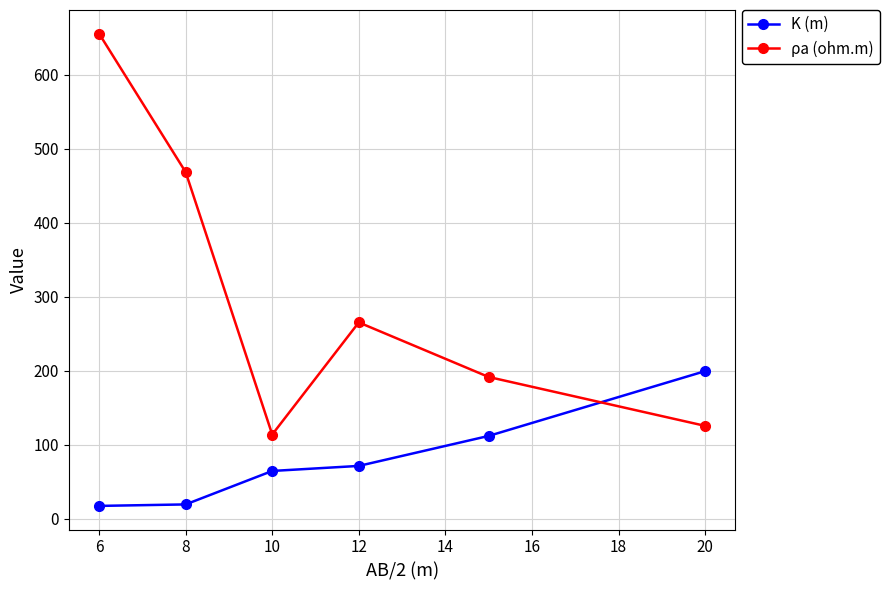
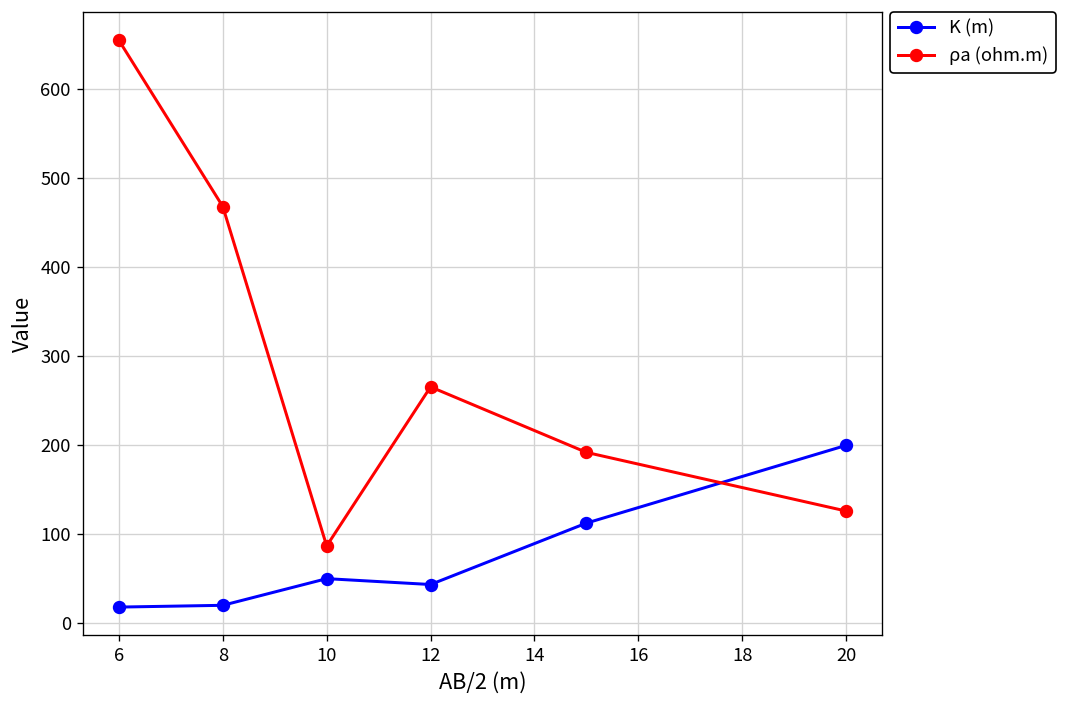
K (m), 10: 60 -> 50
ρa (ohm.m), 10: 110 -> 90
K (m), 12: 70 -> 40
